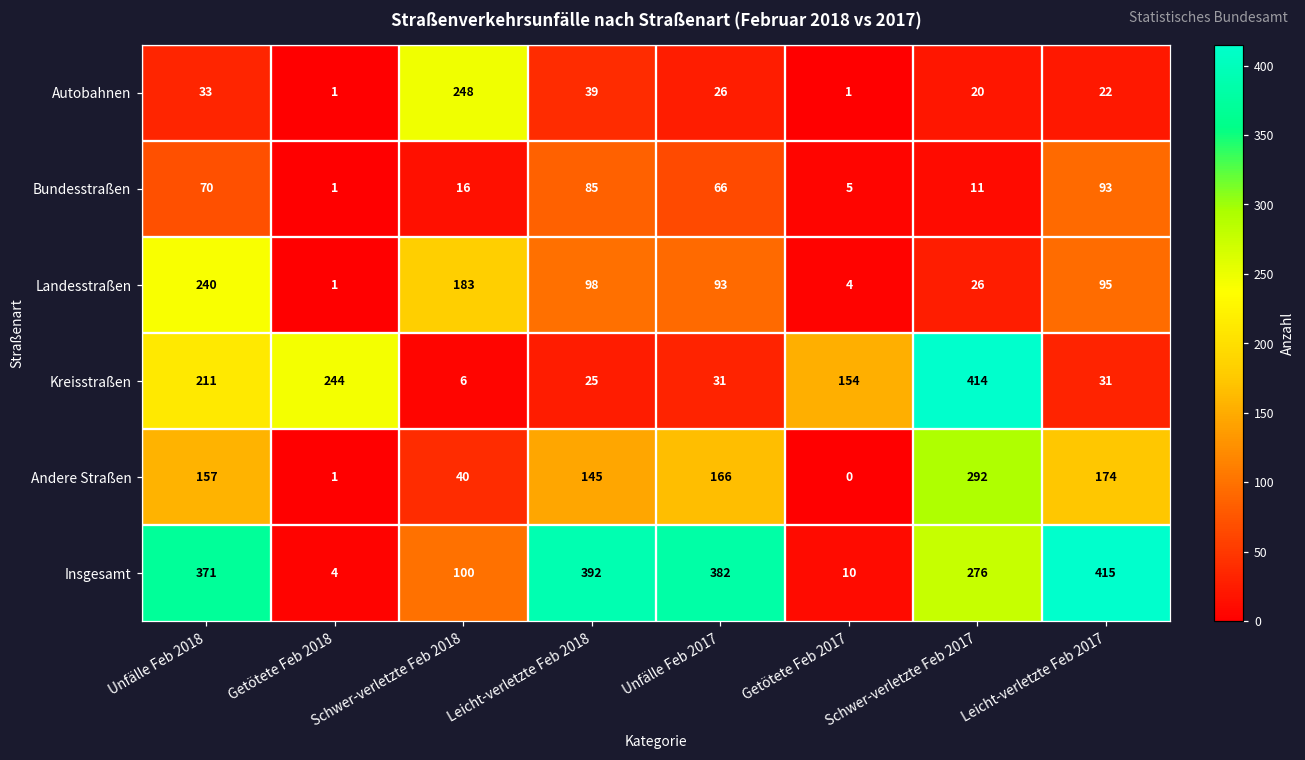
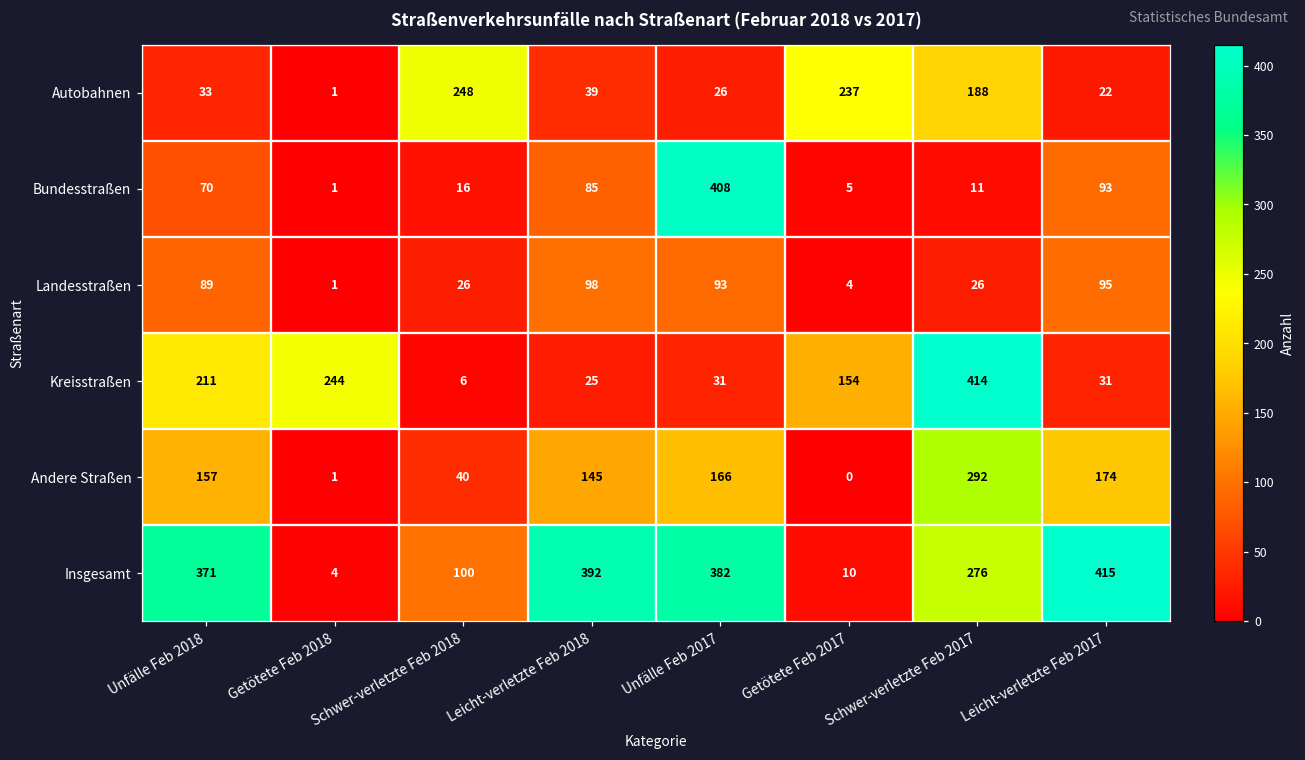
Autobahnen, Getötete Feb 2017: 1 -> 237
Autobahnen, Schwer-verletzte Feb 2017: 20 -> 188
Bundesstraßen, Unfälle Feb 2017: 66 -> 408
Landesstraßen, Unfälle Feb 2018: 240 -> 89
Landesstraßen, Schwer-verletzte Feb 2018: 183 -> 26
